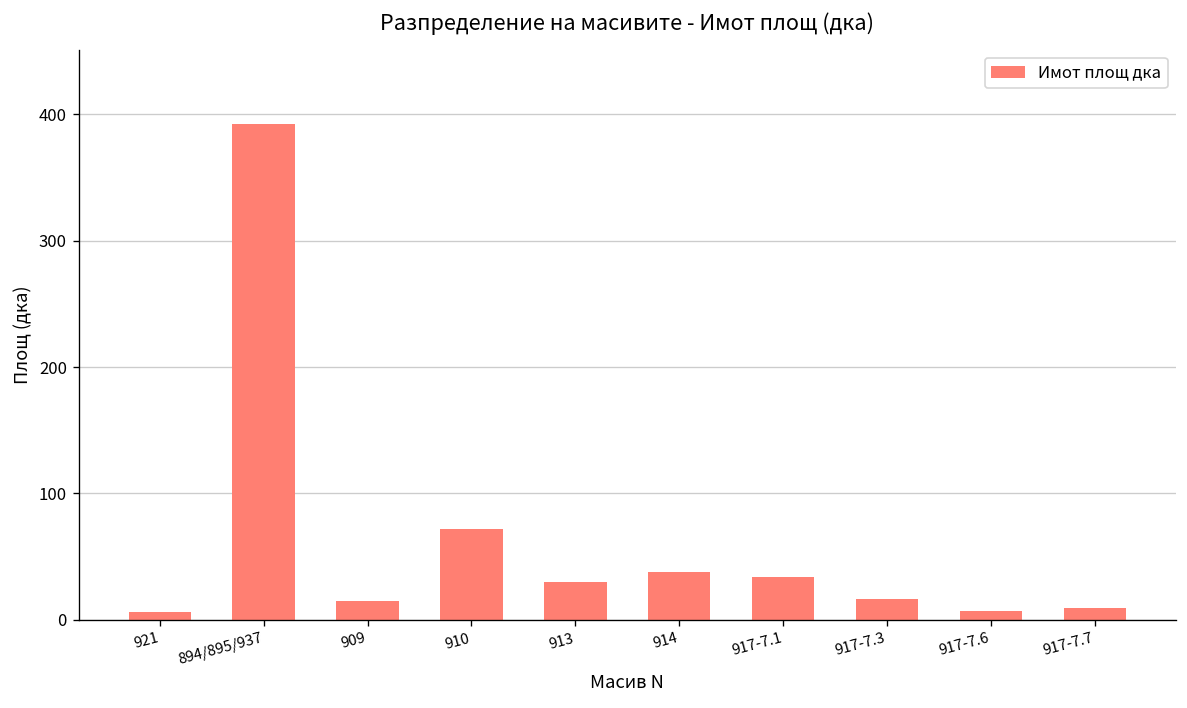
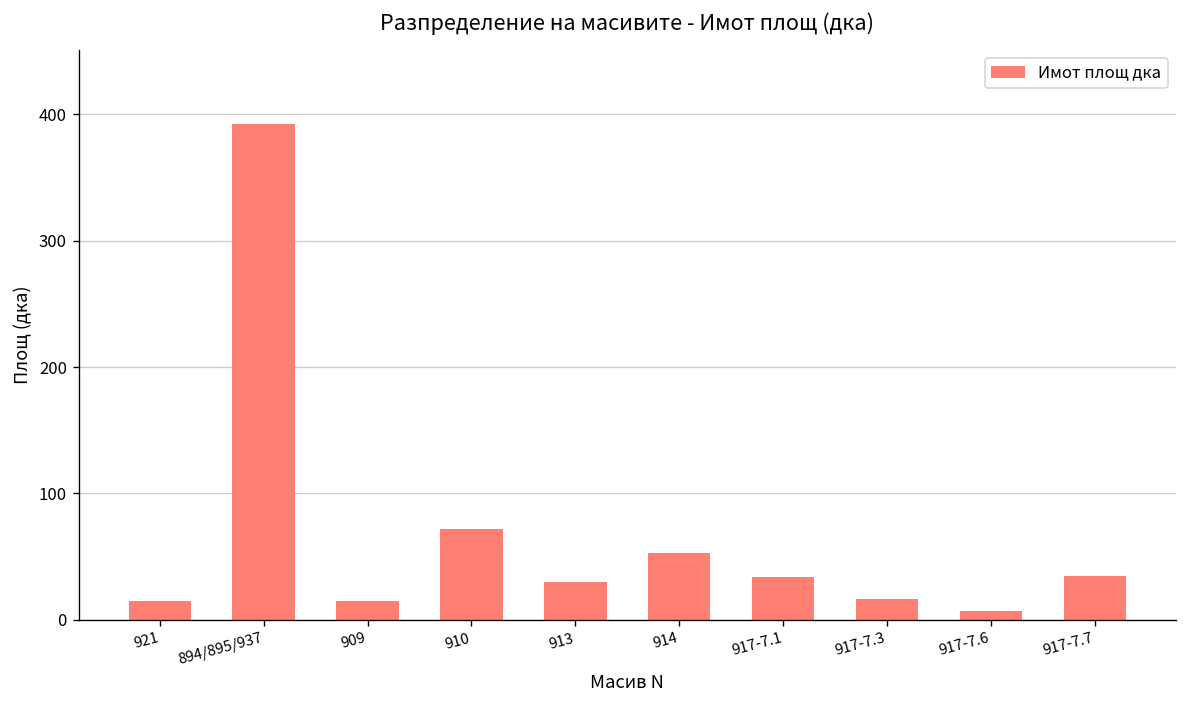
921: 6 -> 15
914: 38 -> 53
917-7.7: 10 -> 35
